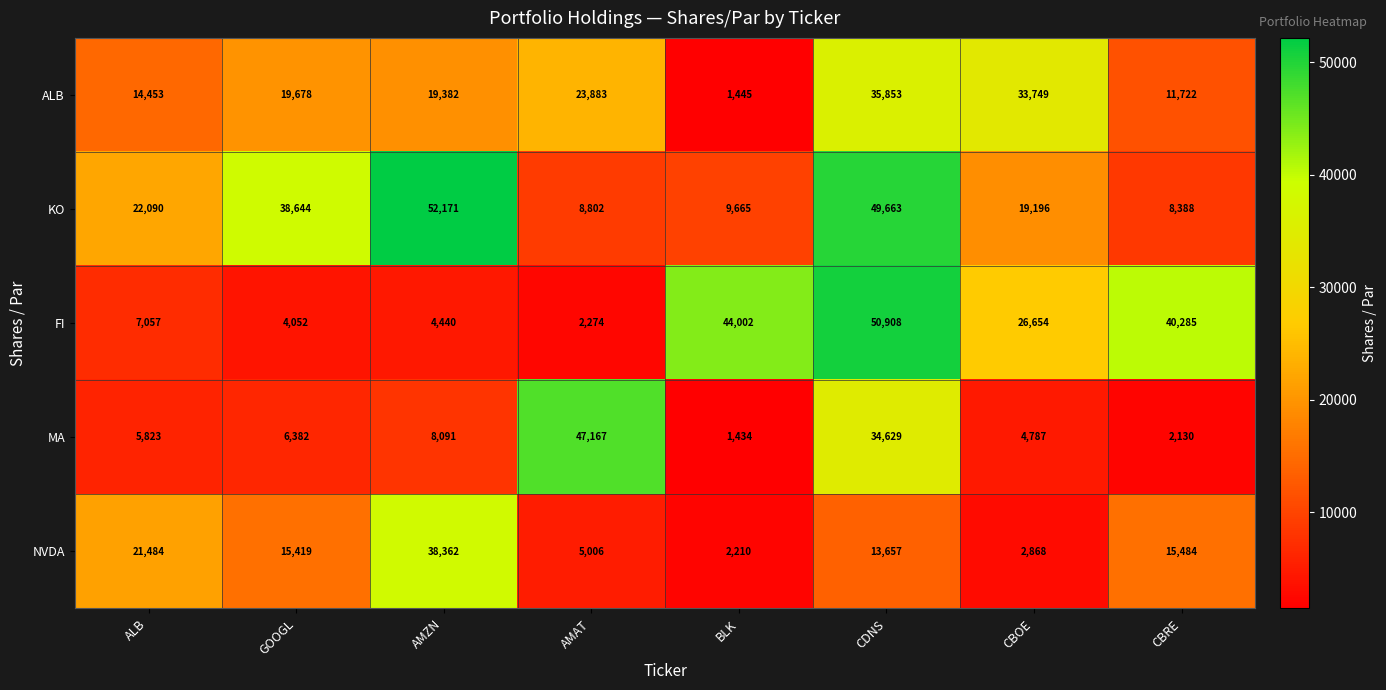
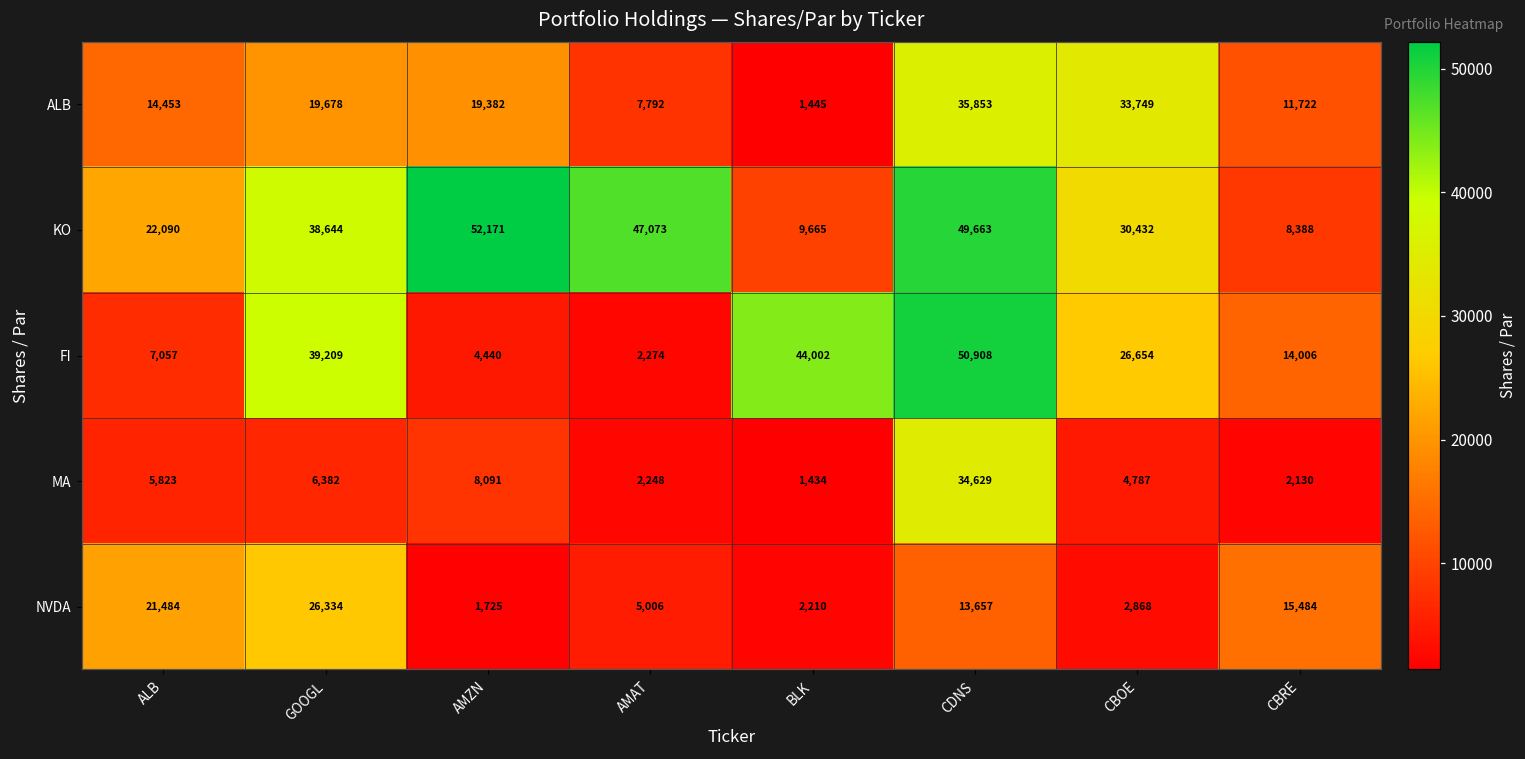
ALB, AMAT: 23,883 -> 7,792
KO, AMAT: 8,802 -> 47,073
KO, CBOE: 19,196 -> 30,432
FI, GOOGL: 4,052 -> 39,209
FI, CBRE: 40,285 -> 14,006
MA, AMAT: 47,167 -> 2,248
NVDA, GOOGL: 15,419 -> 26,334
NVDA, AMZN: 38,362 -> 1,725
